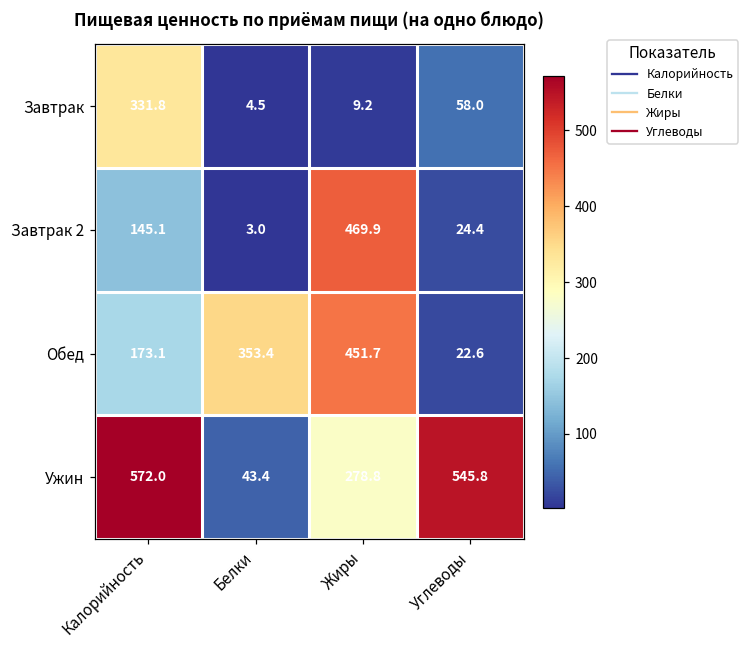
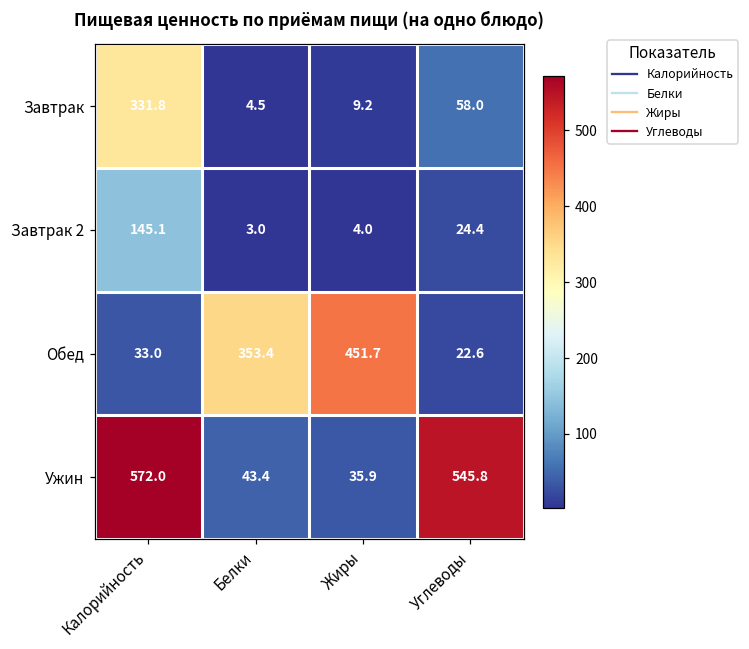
Завтрак 2, Жиры: 469.9 -> 4.0
Обед, Калорийность: 173.1 -> 33.0
Ужин, Жиры: 278.8 -> 35.9
